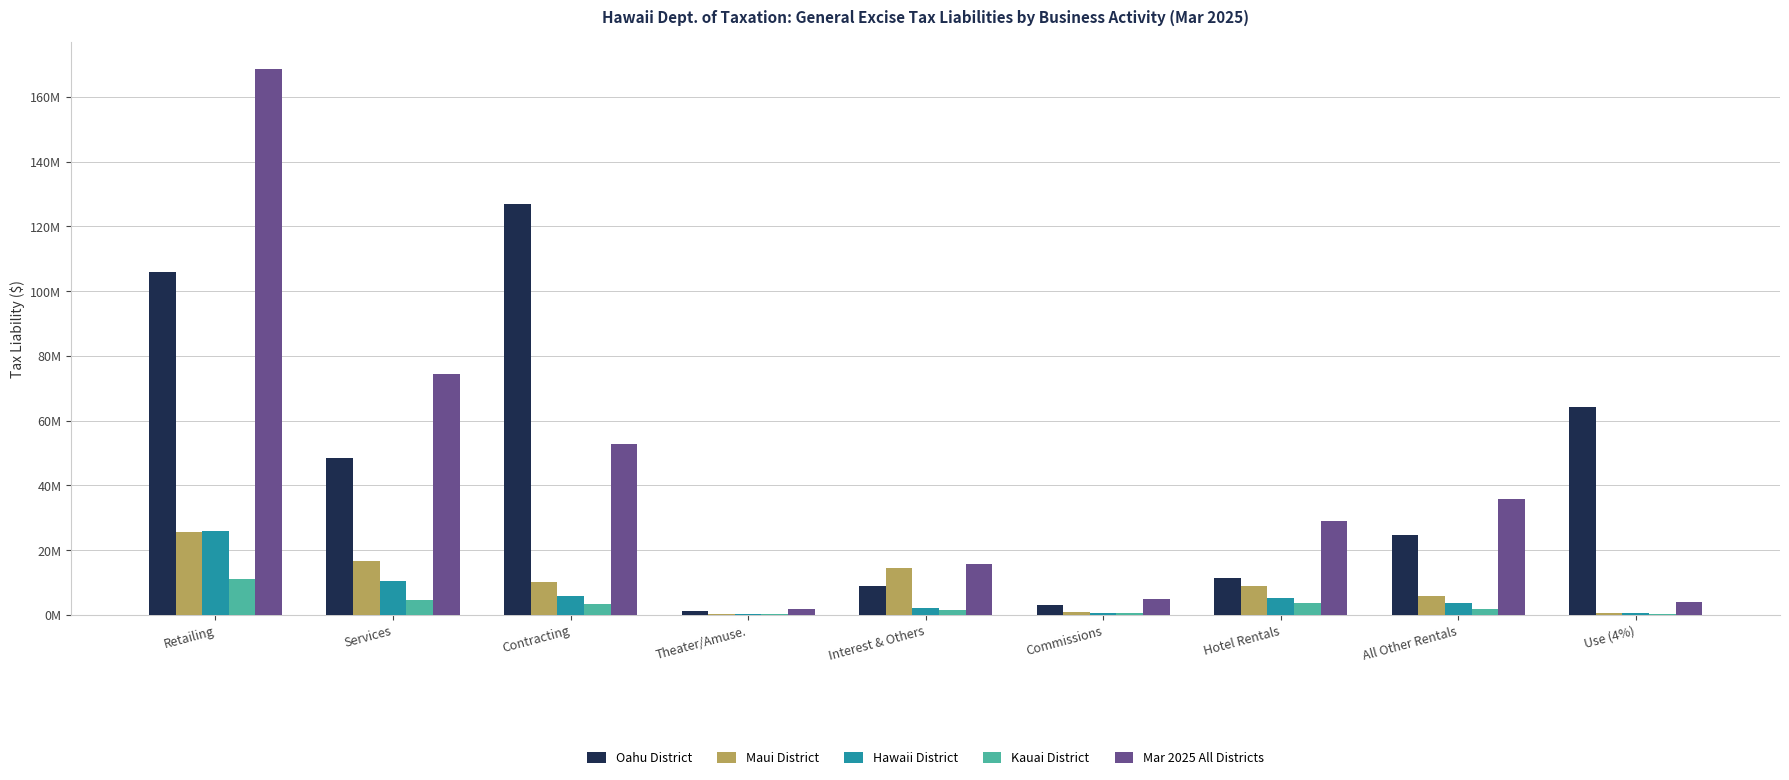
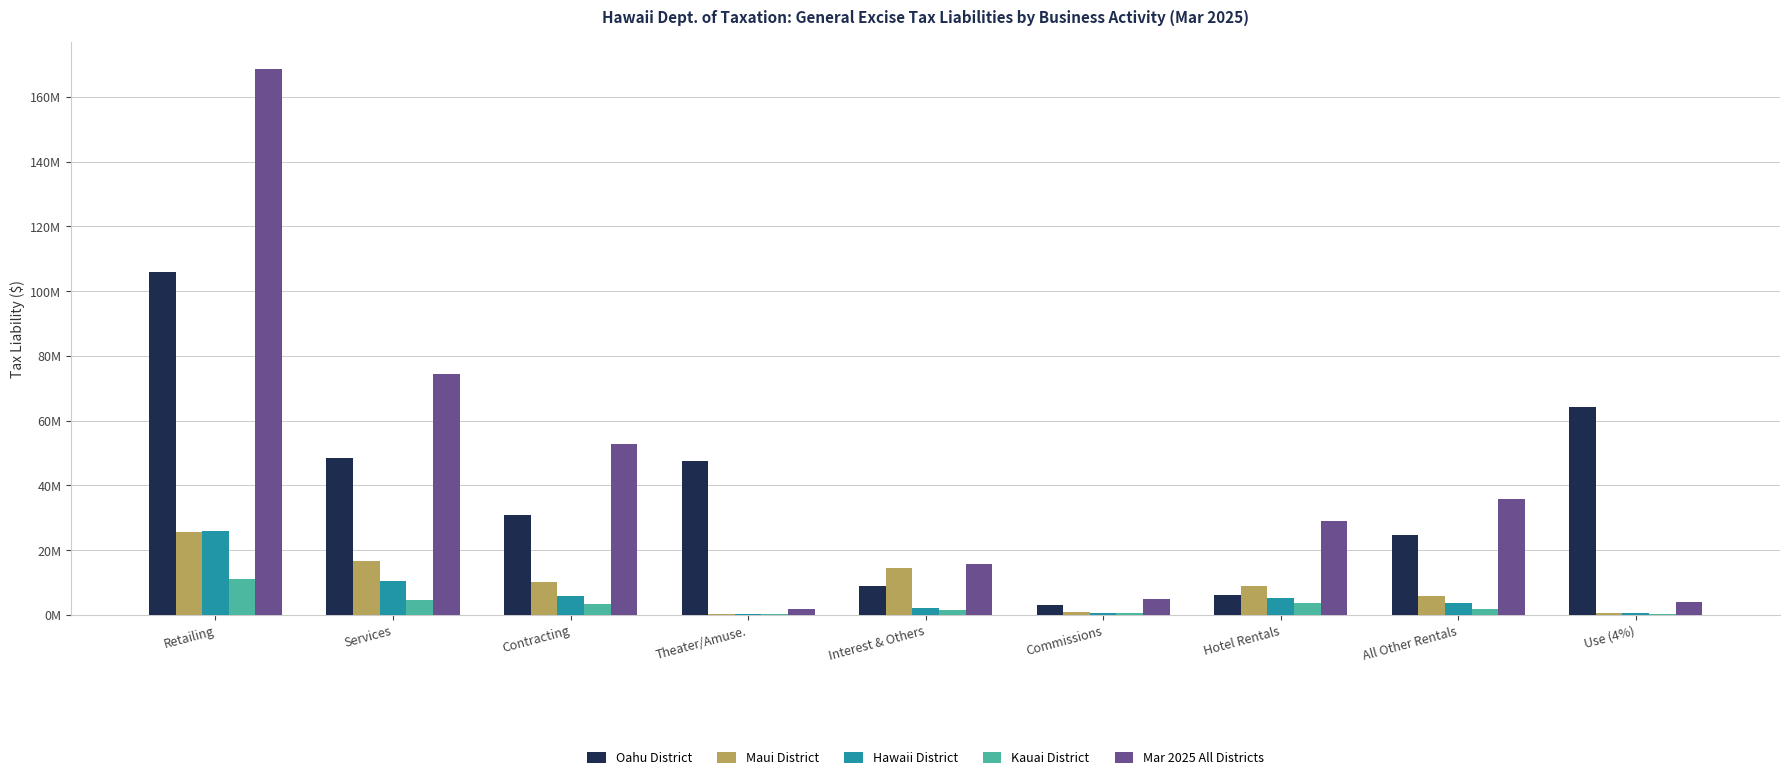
Oahu District, Contracting: 127000000 -> 31000000
Oahu District, Theater/Amuse.: 1000000 -> 48000000
Oahu District, Hotel Rentals: 11000000 -> 6000000
